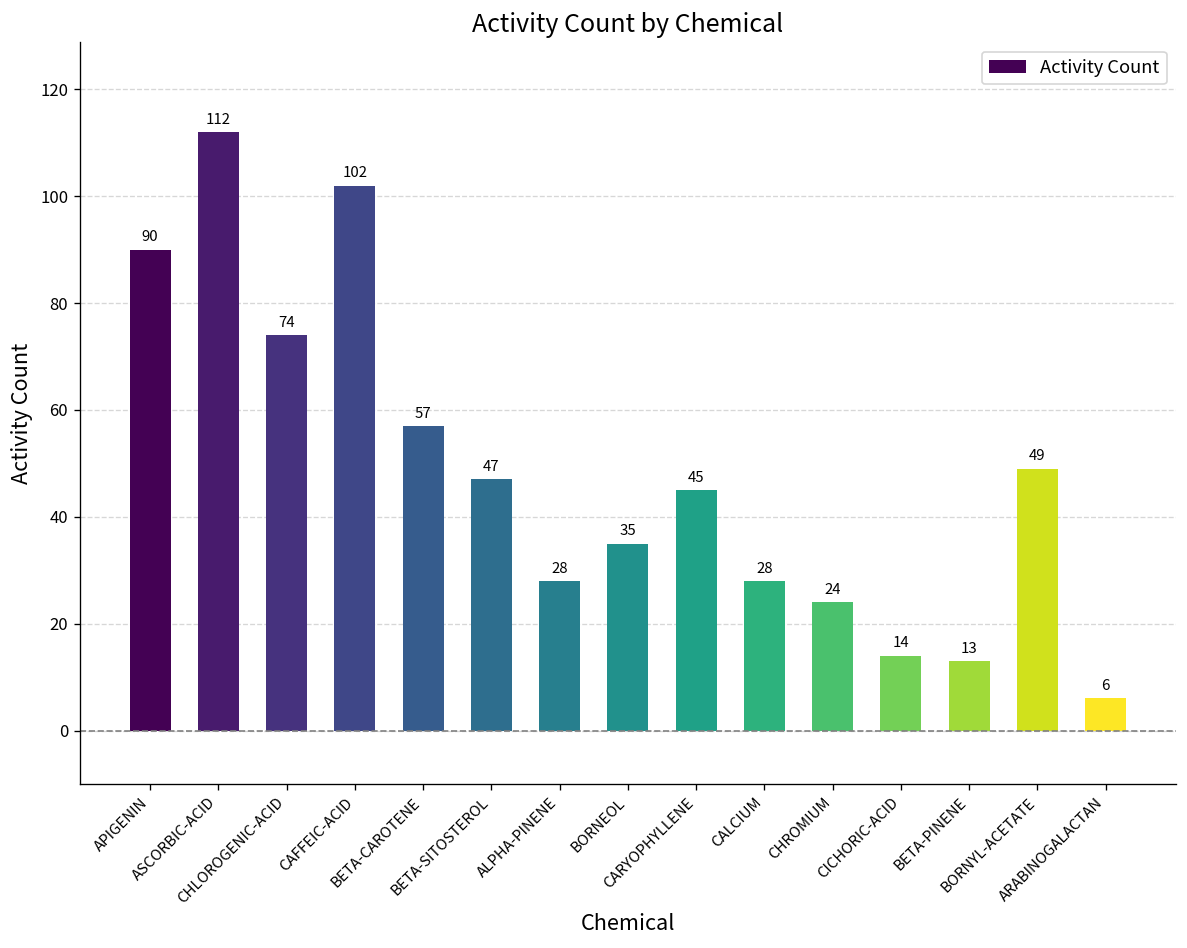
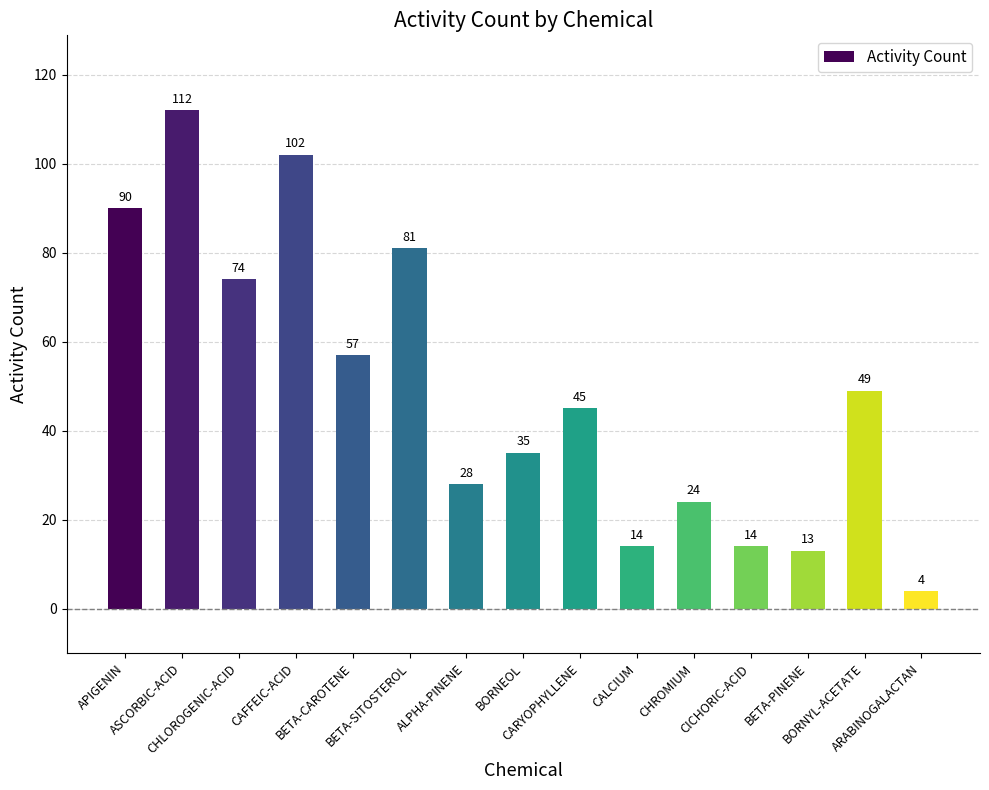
BETA-SITOSTEROL: 47 -> 81
CALCIUM: 28 -> 14
ARABINOGALACTAN: 6 -> 4
